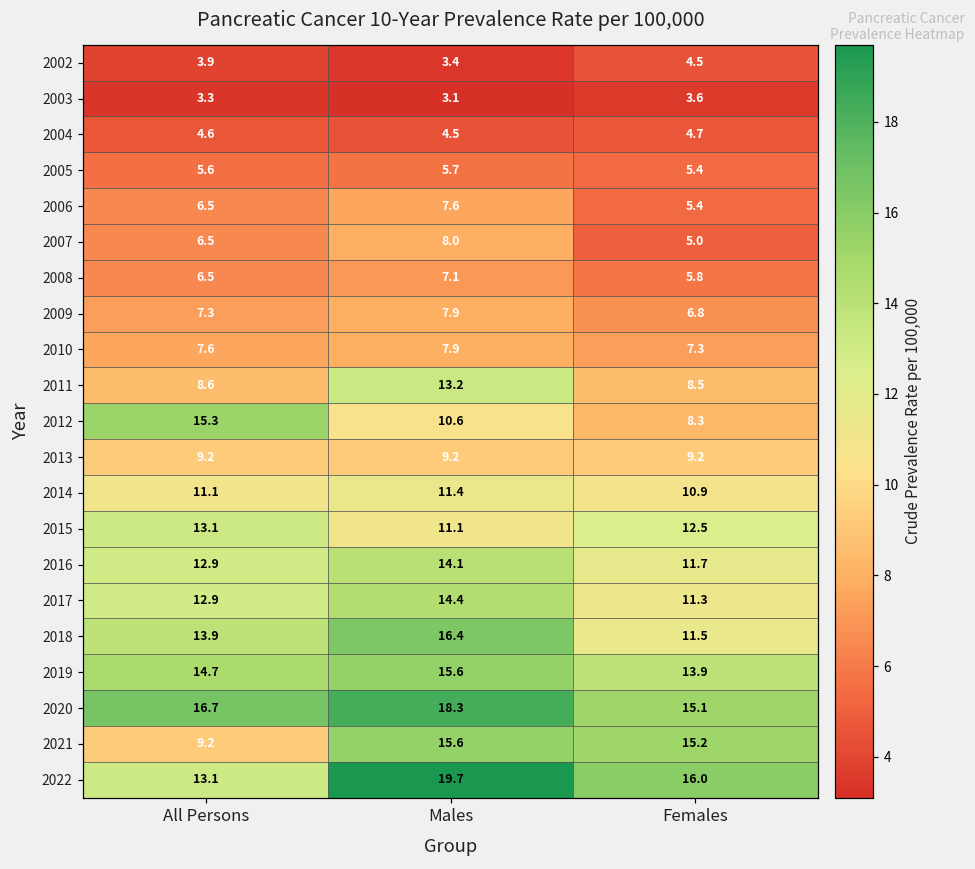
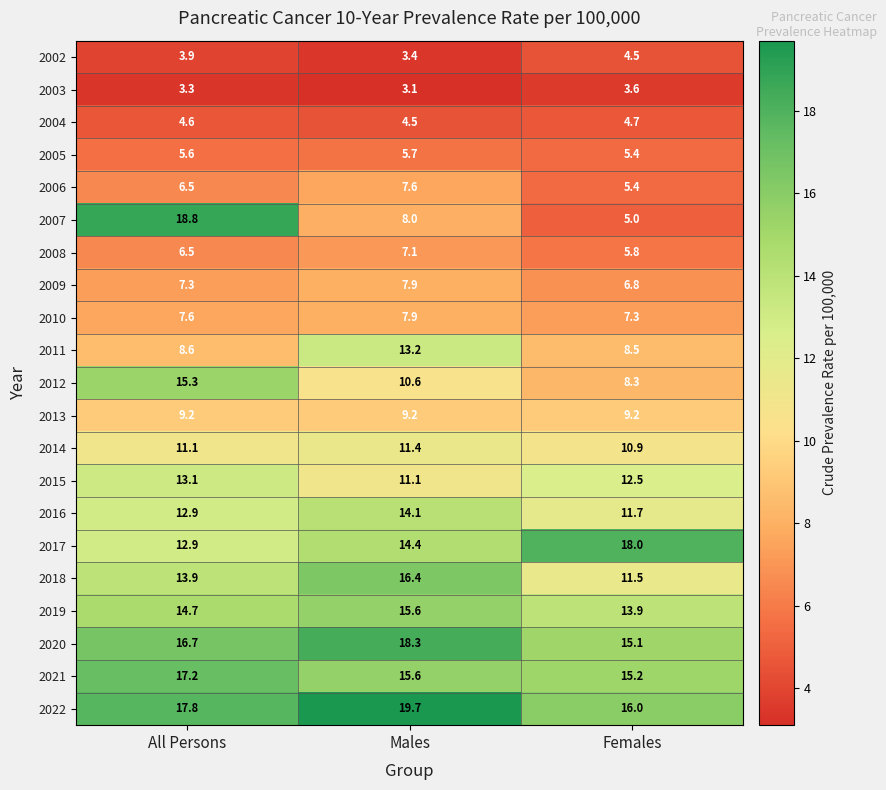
2007, All Persons: 6.5 -> 18.8
2017, Females: 11.3 -> 18.0
2021, All Persons: 9.2 -> 17.2
2022, All Persons: 13.1 -> 17.8
